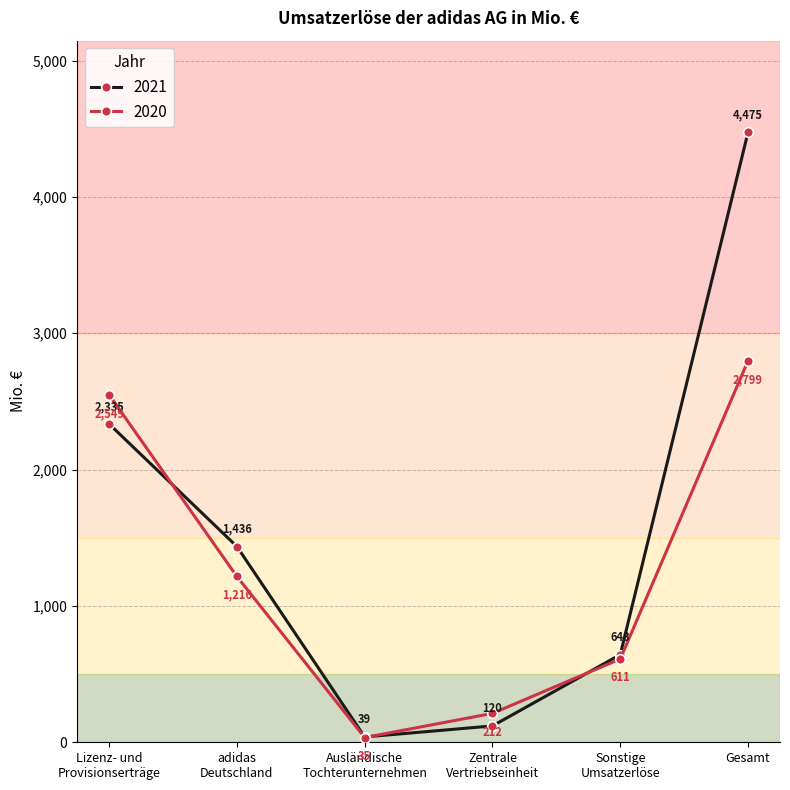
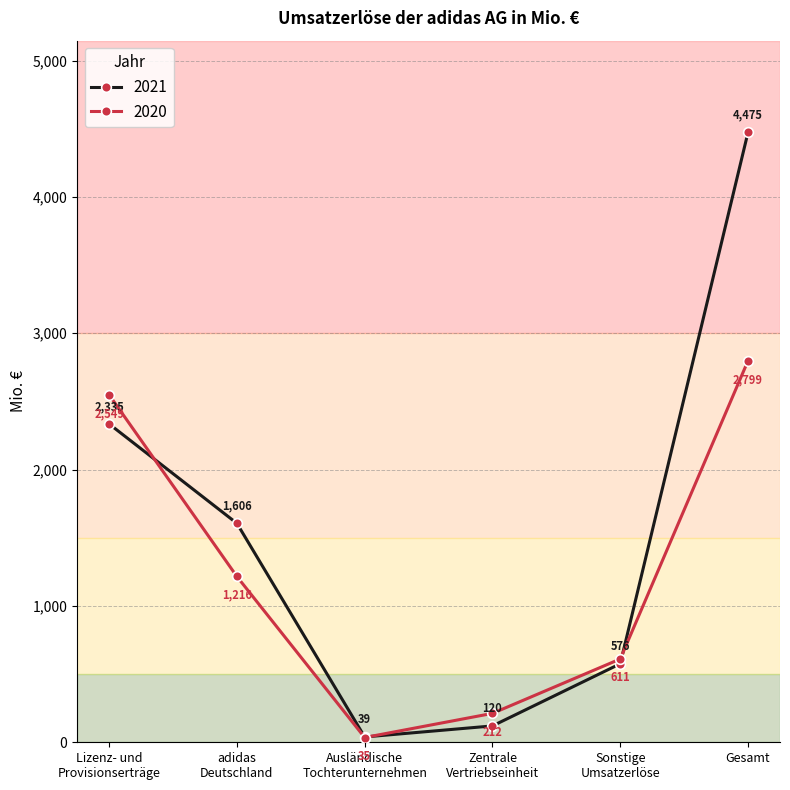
2021, adidas Deutschland: 1,436 -> 1,606
2021, Sonstige Umsatzerlöse: 643 -> 576
